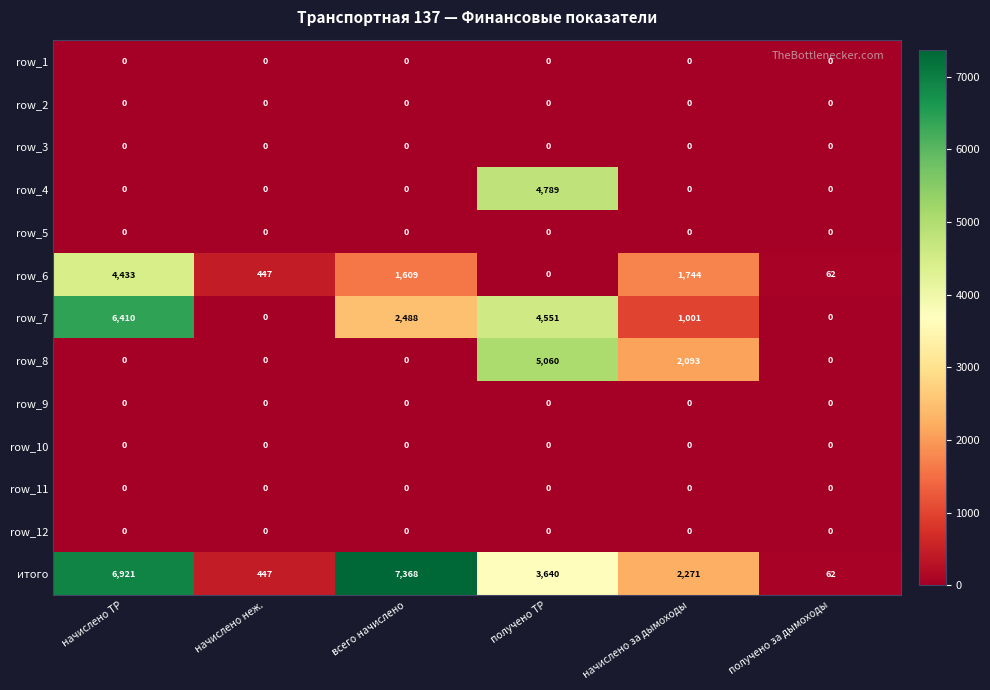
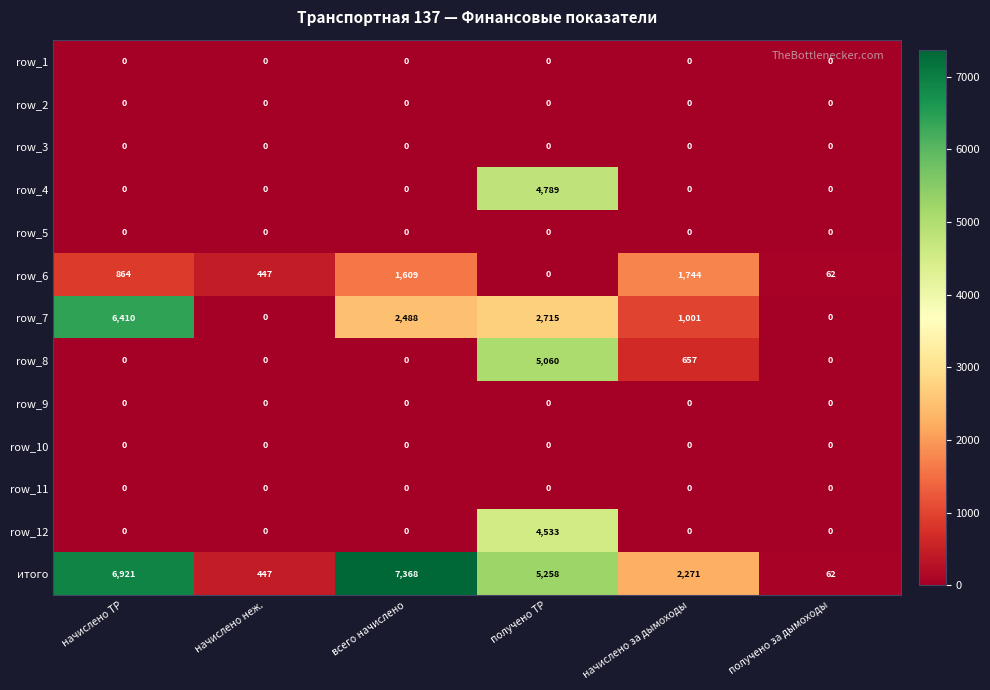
row_6, начислено ТР: 4,433 -> 864
row_7, получено ТР: 4,551 -> 2,715
row_8, начислено за дымоходы: 2,093 -> 657
row_12, получено ТР: 0 -> 4,533
итого, получено ТР: 3,640 -> 5,258
